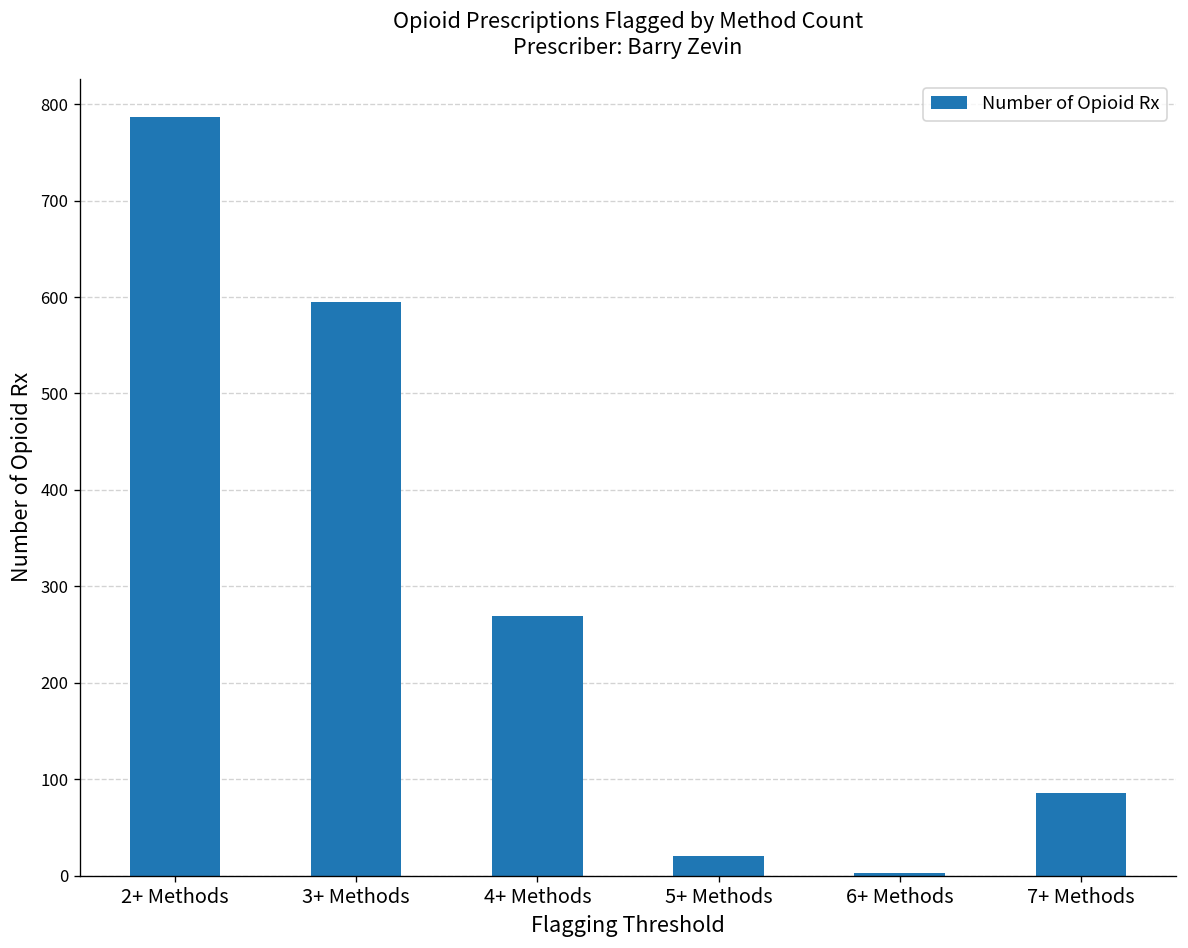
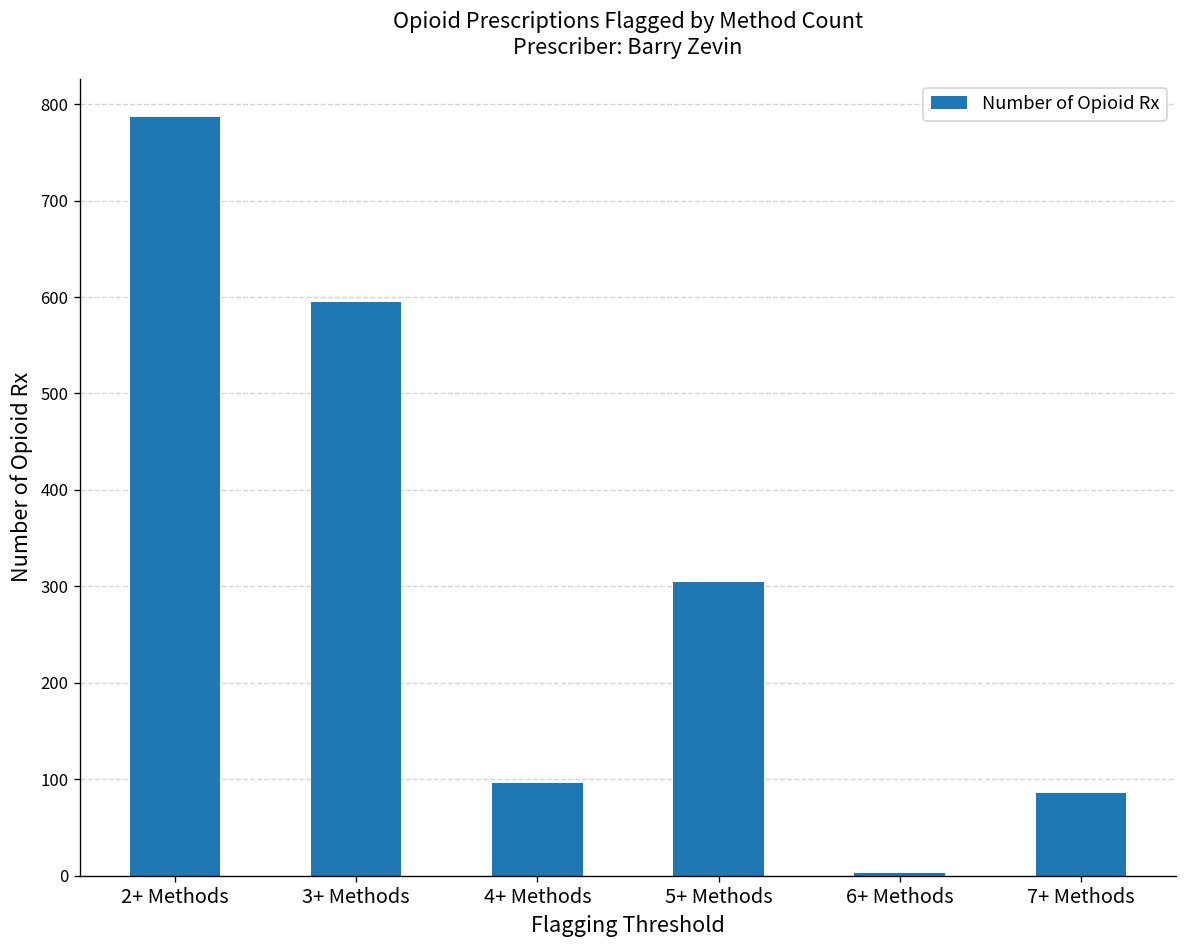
4+ Methods: 270 -> 100
5+ Methods: 20 -> 300
